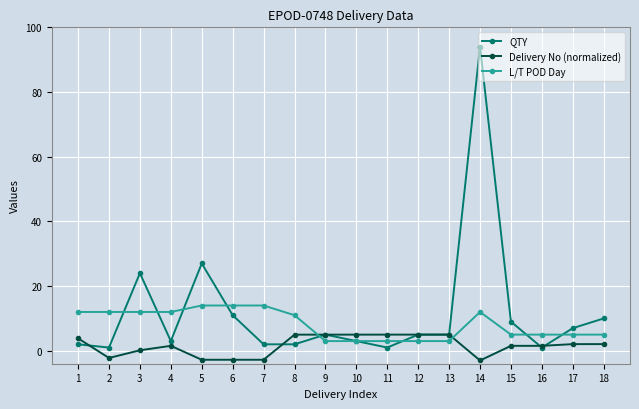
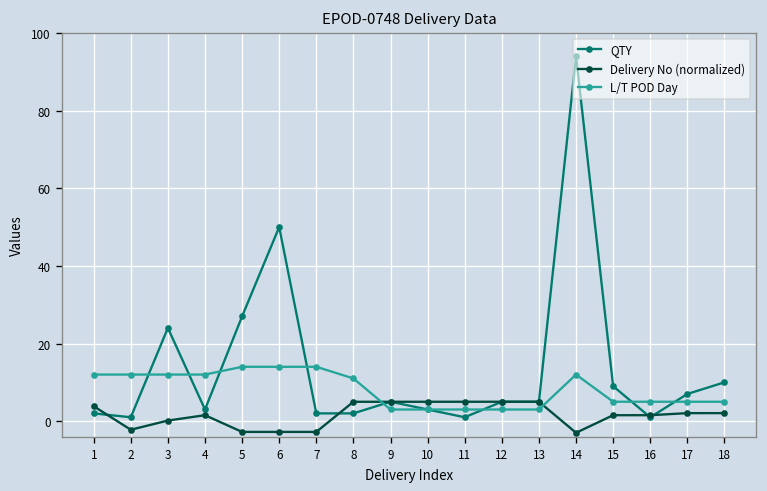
QTY, 6: 11 -> 50
